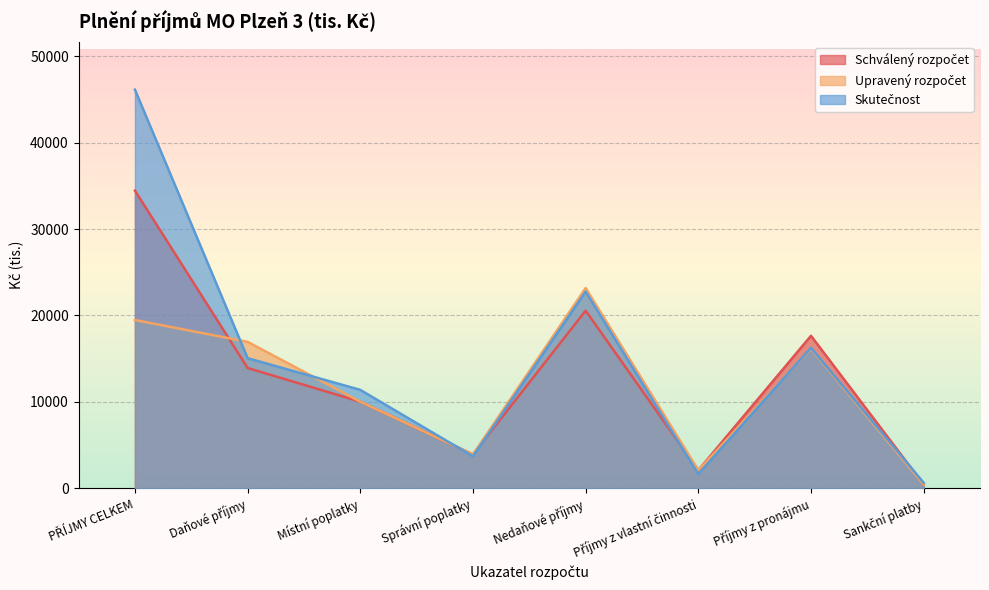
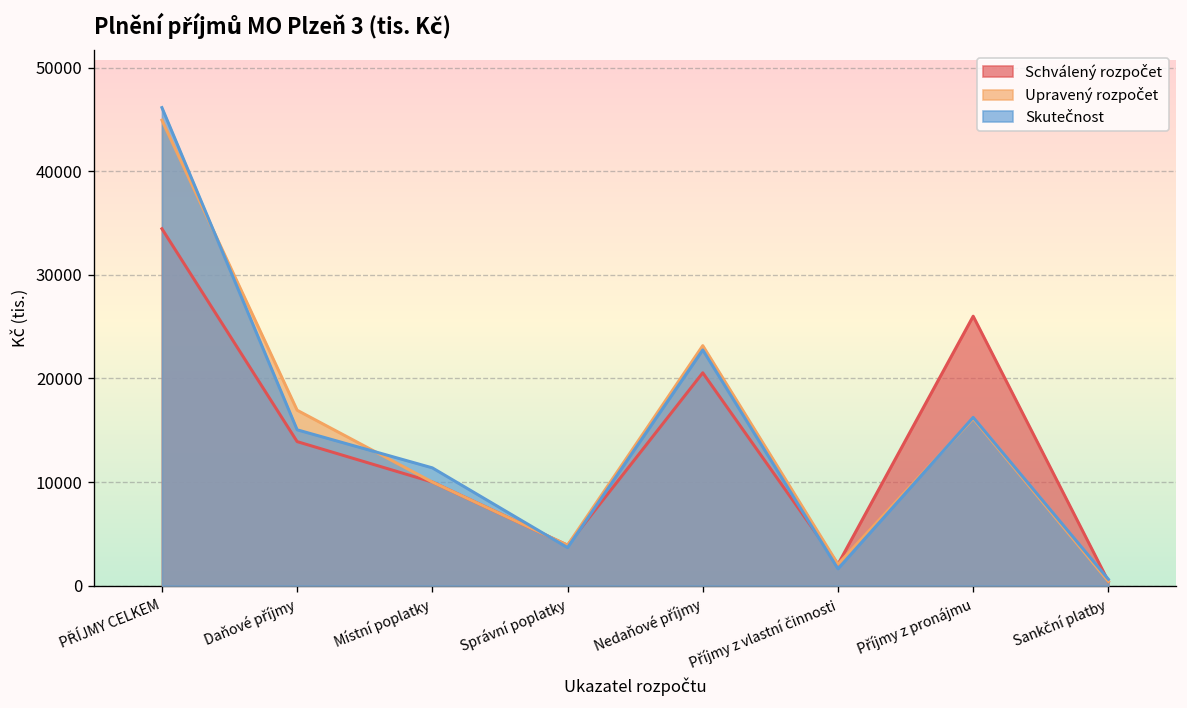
Upravený rozpočet, PŘÍJMY CELKEM: 19000 -> 45000
Schválený rozpočet, Příjmy z pronájmu: 18000 -> 26000
